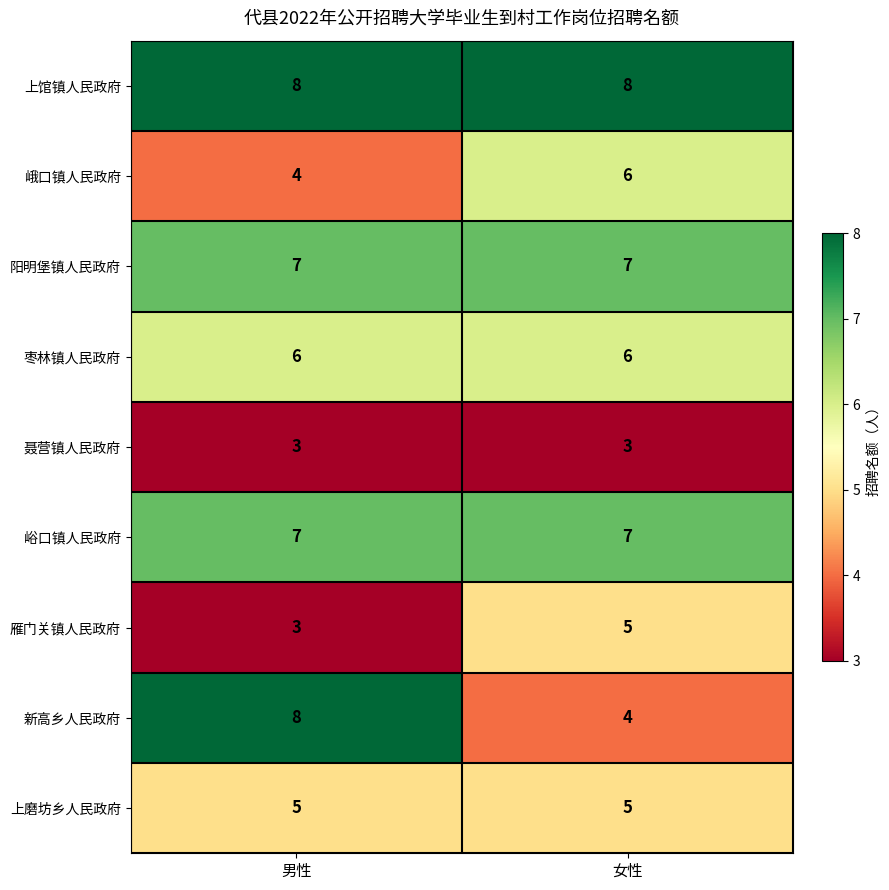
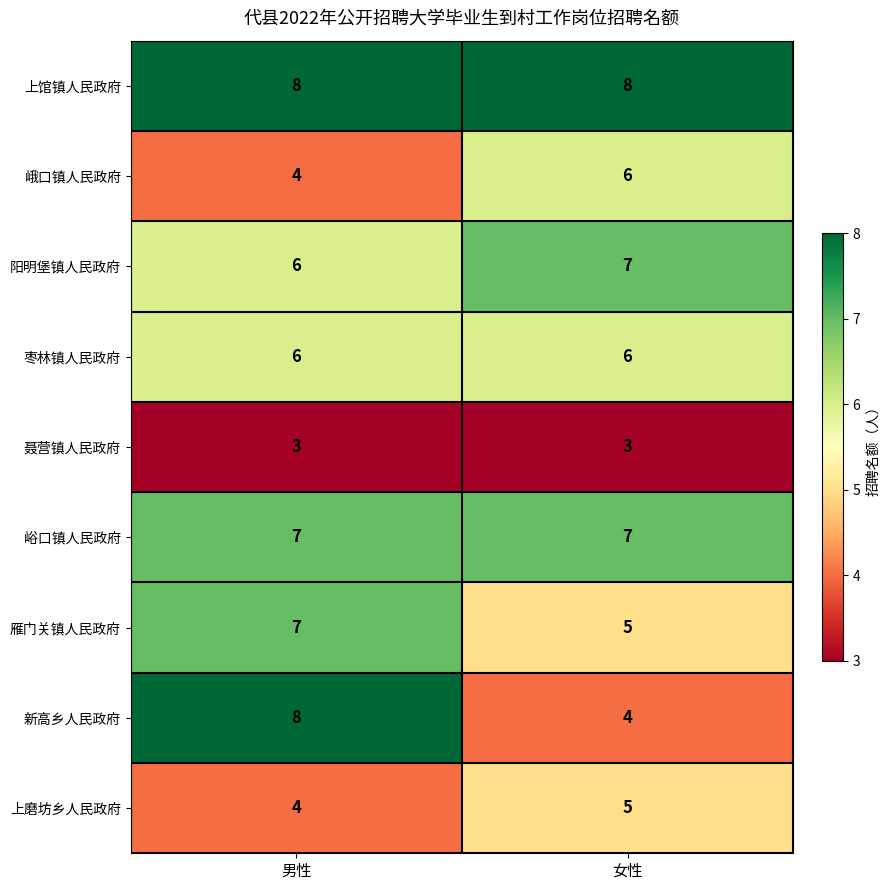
阳明堡镇人民政府, 男性: 7 -> 6
雁门关镇人民政府, 男性: 3 -> 7
上磨坊乡人民政府, 男性: 5 -> 4
